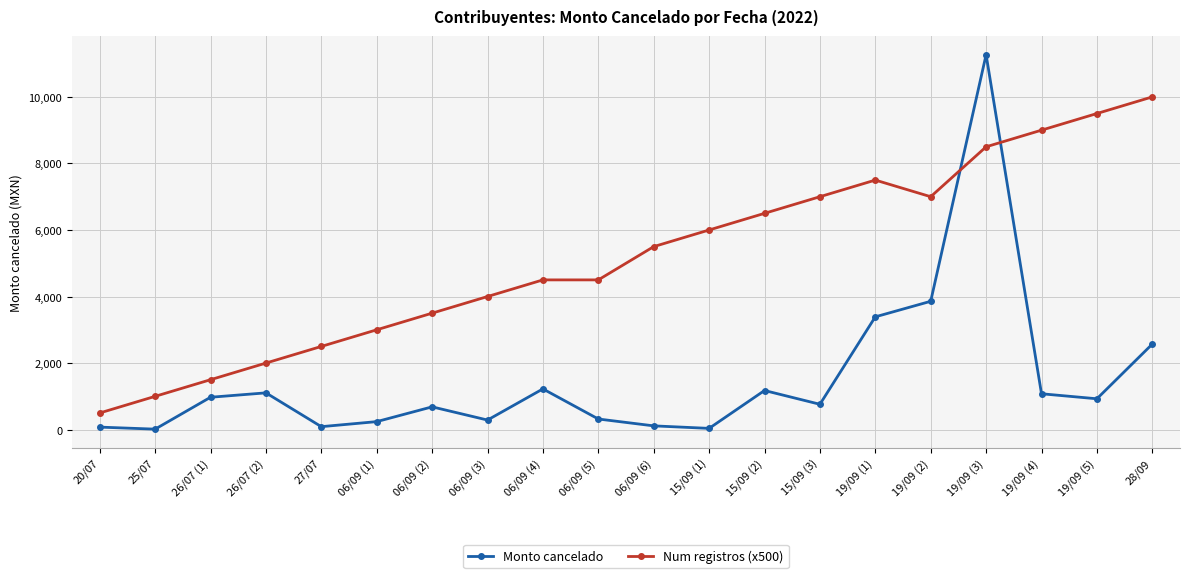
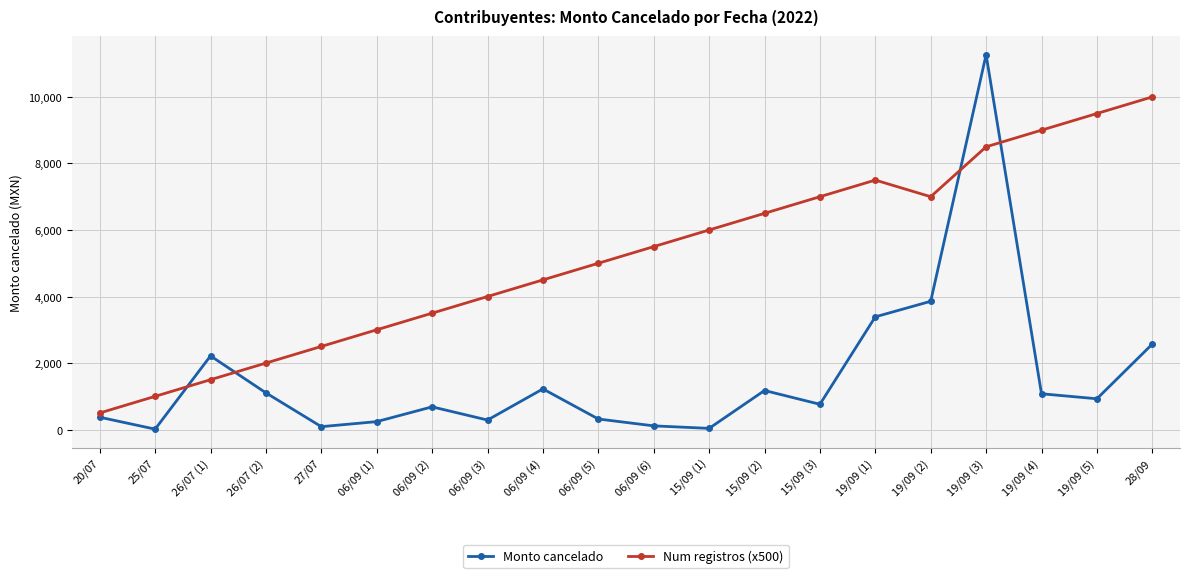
Monto cancelado, 20/07: 100 -> 400
Monto cancelado, 26/07 (1): 1,000 -> 2,200
Num registros (x500), 06/09 (5): 4,500 -> 5,000
